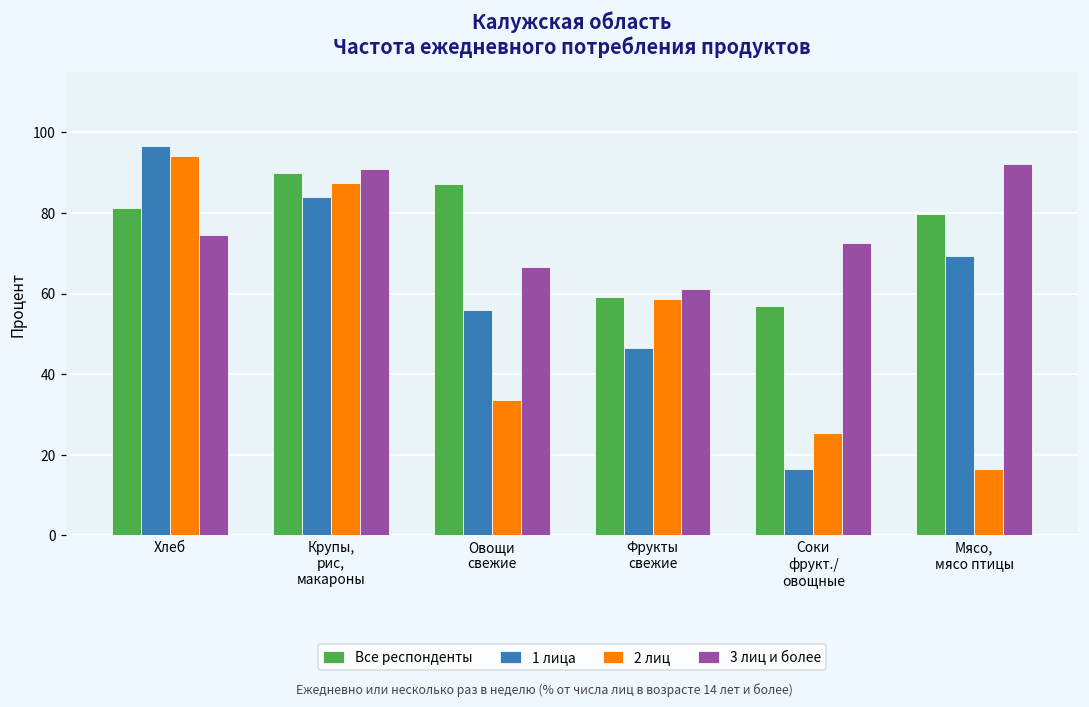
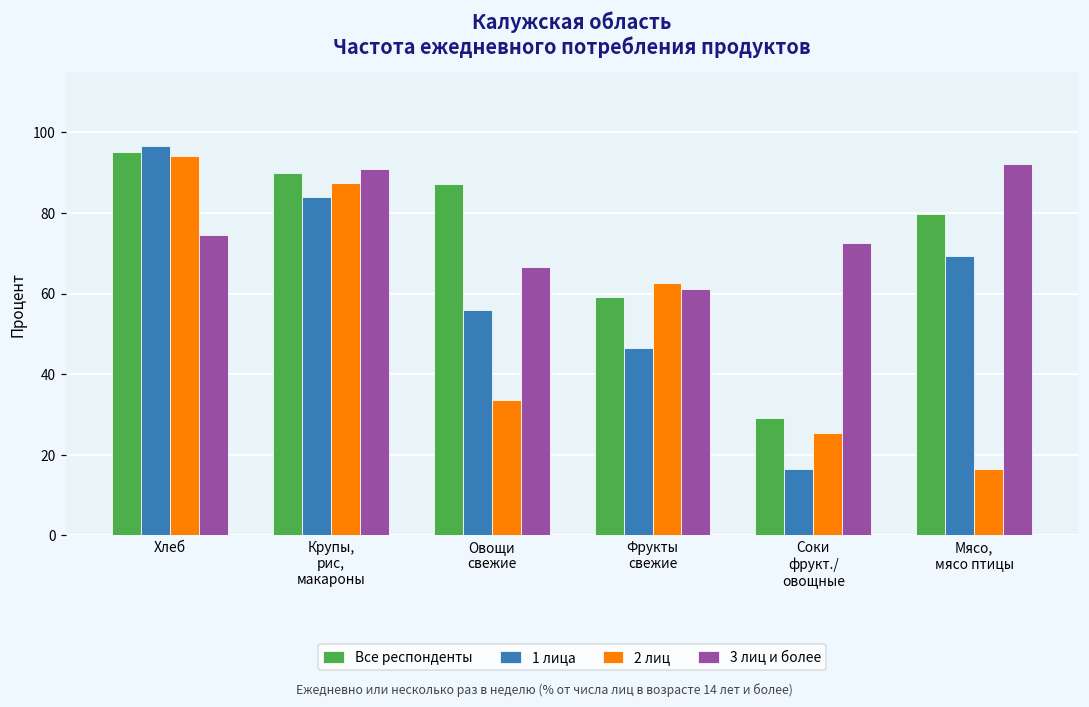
Все респонденты, Хлеб: 81 -> 95
2 лиц, Фрукты свежие: 59 -> 63
Все респонденты, Соки фрукт./ овощные: 57 -> 29
